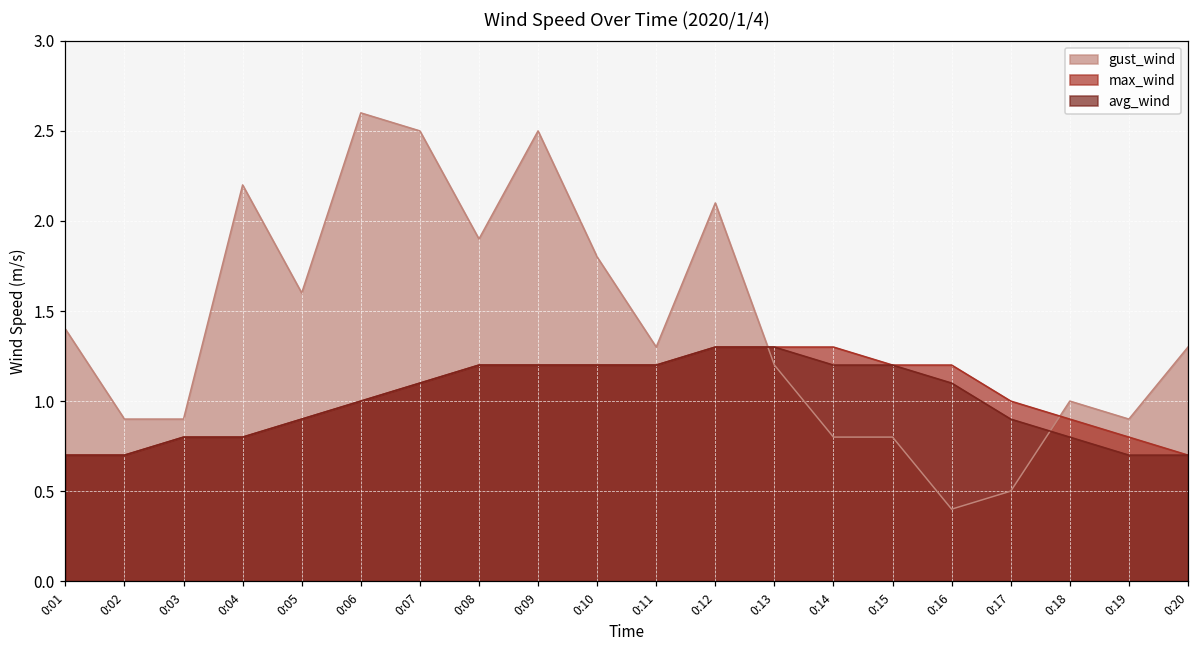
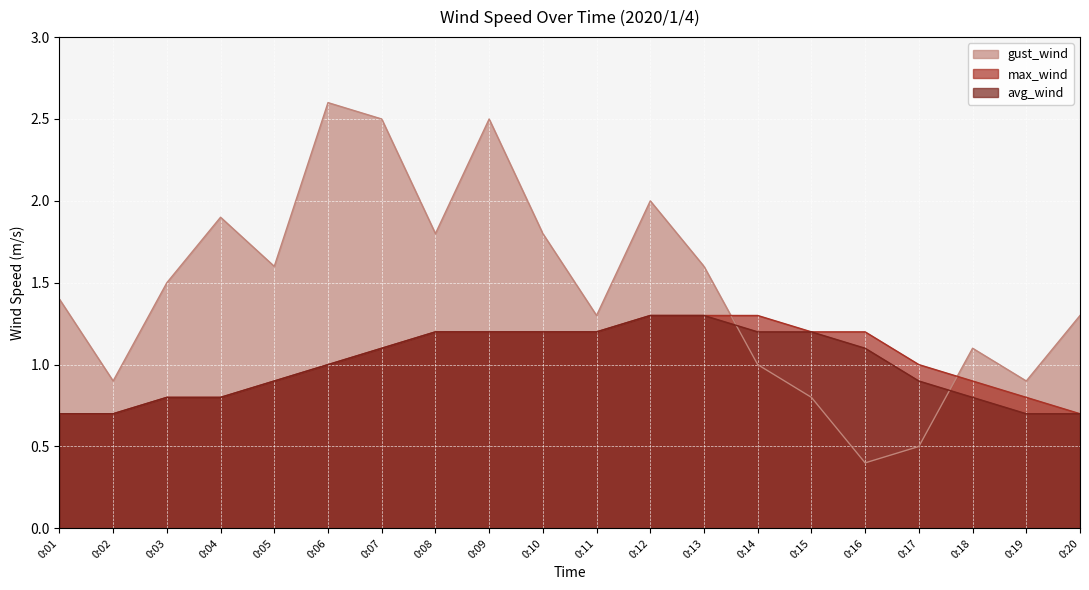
gust_wind, 0:03: 0.9 -> 1.5
gust_wind, 0:04: 2.2 -> 1.9
gust_wind, 0:08: 1.9 -> 1.8
gust_wind, 0:12: 2.1 -> 2.0
gust_wind, 0:13: 1.2 -> 1.6
gust_wind, 0:14: 0.8 -> 1.0
gust_wind, 0:18: 1.0 -> 1.1
